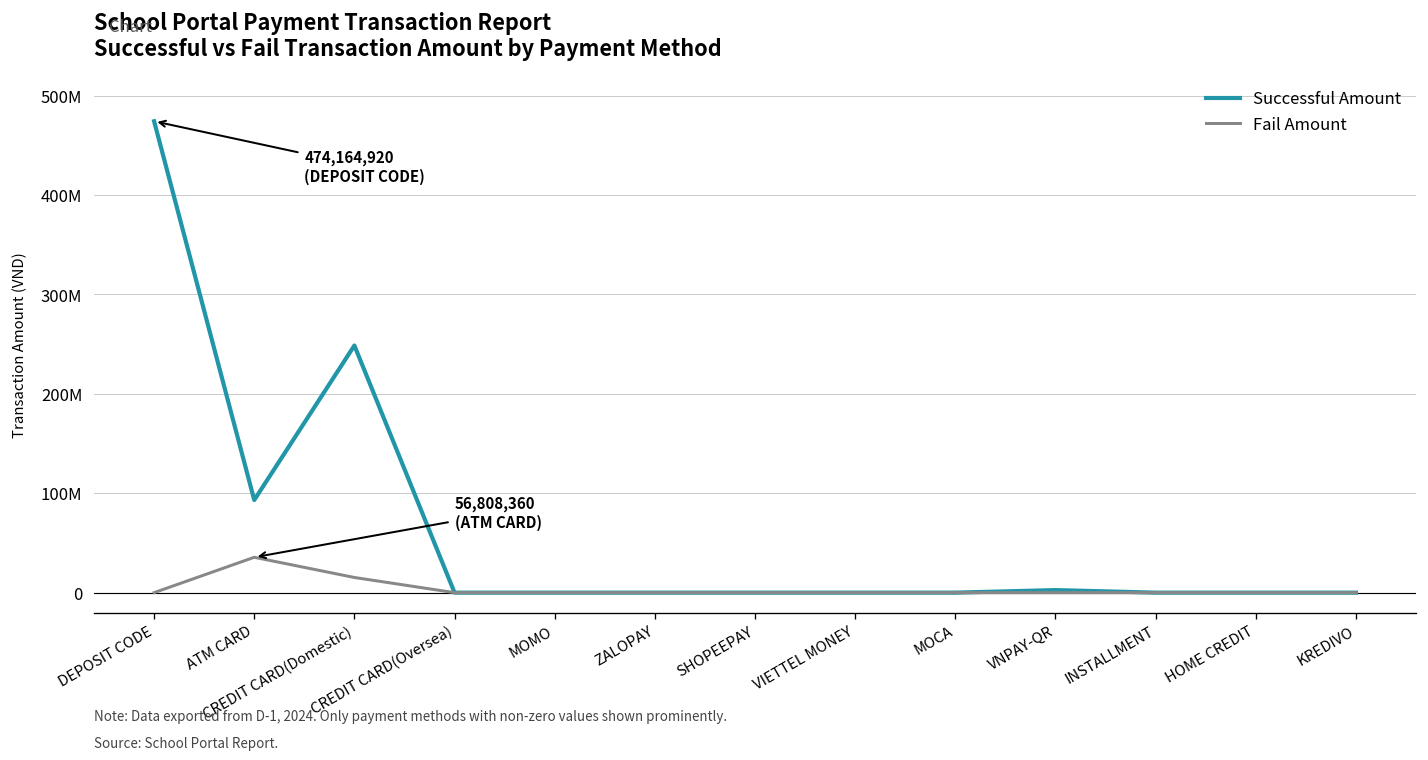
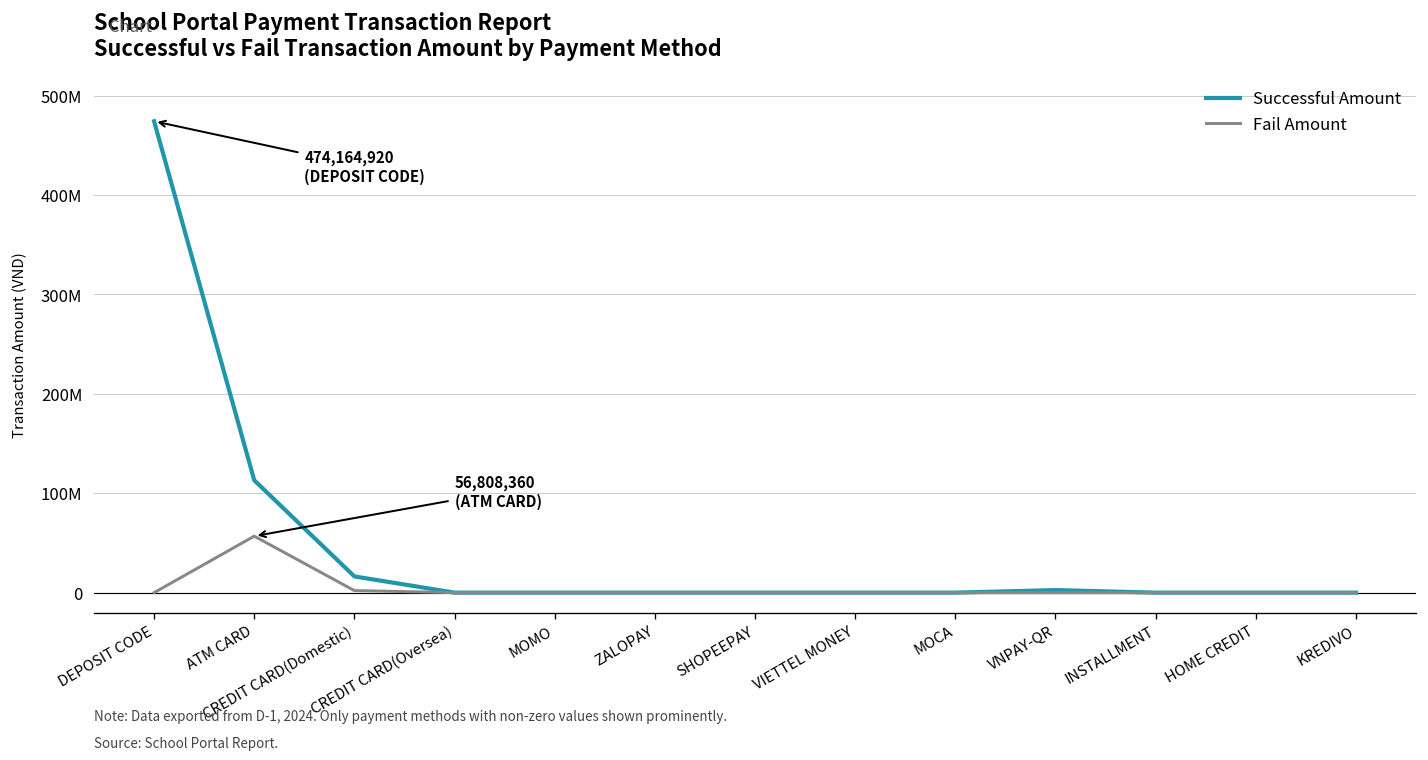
Successful Amount, ATM CARD: 90000000 -> 110000000
Fail Amount, ATM CARD: 40000000 -> 60000000
Successful Amount, CREDIT CARD(Domestic): 250000000 -> 20000000
Fail Amount, CREDIT CARD(Domestic): 20000000 -> 0
